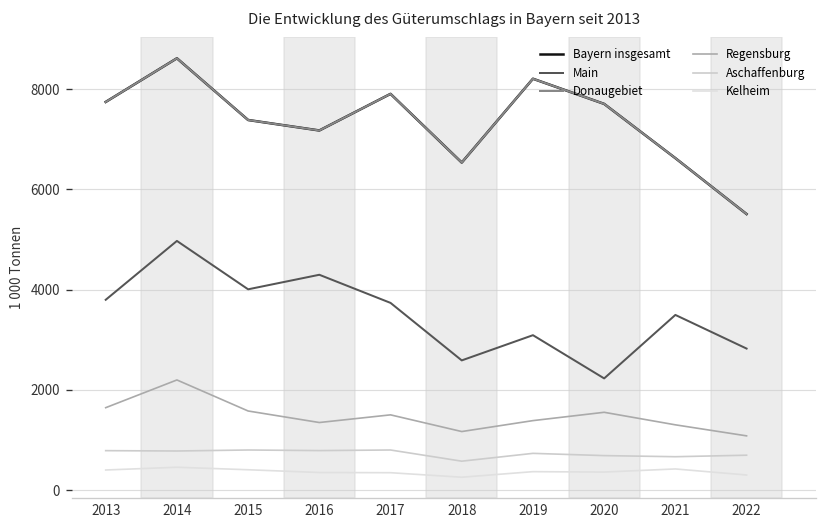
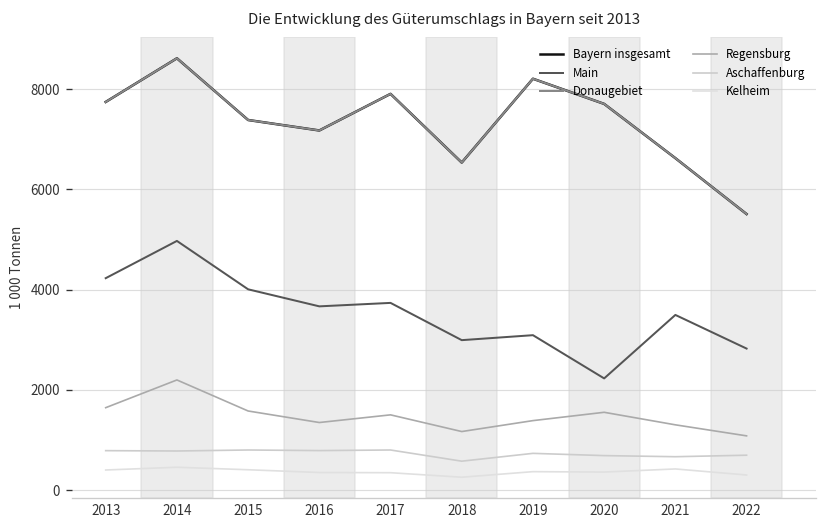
Main, 2013: 3800 -> 4200
Main, 2016: 4300 -> 3700
Main, 2018: 2600 -> 3000
